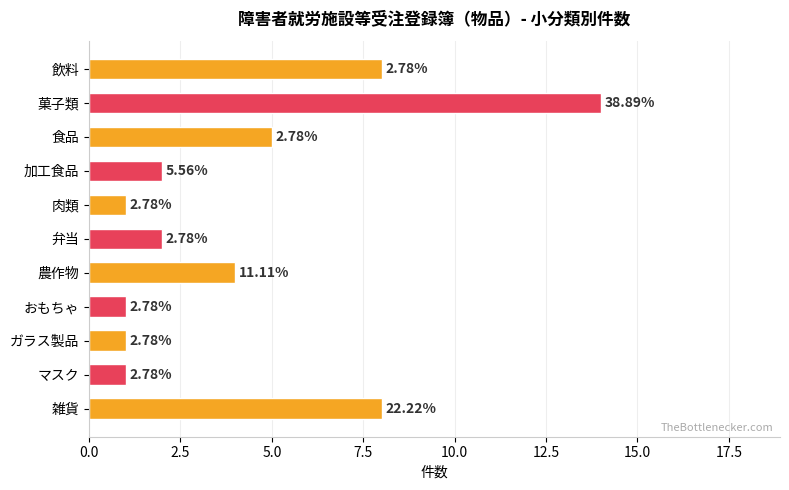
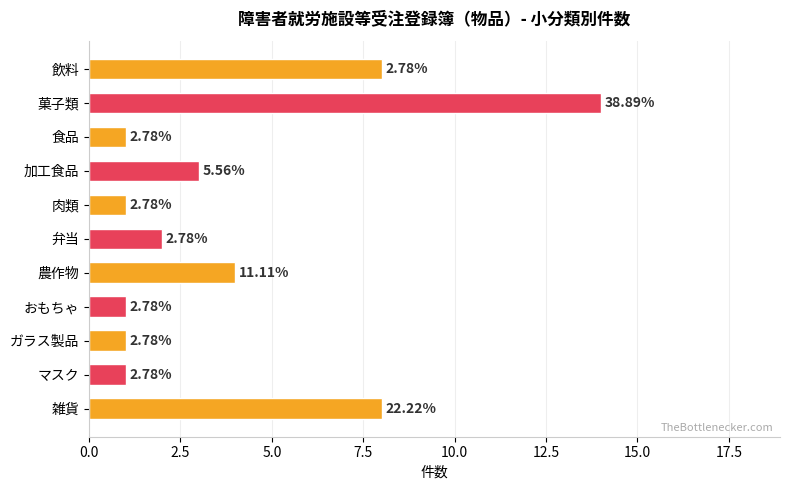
食品: 5 -> 1
加工食品: 2 -> 3
